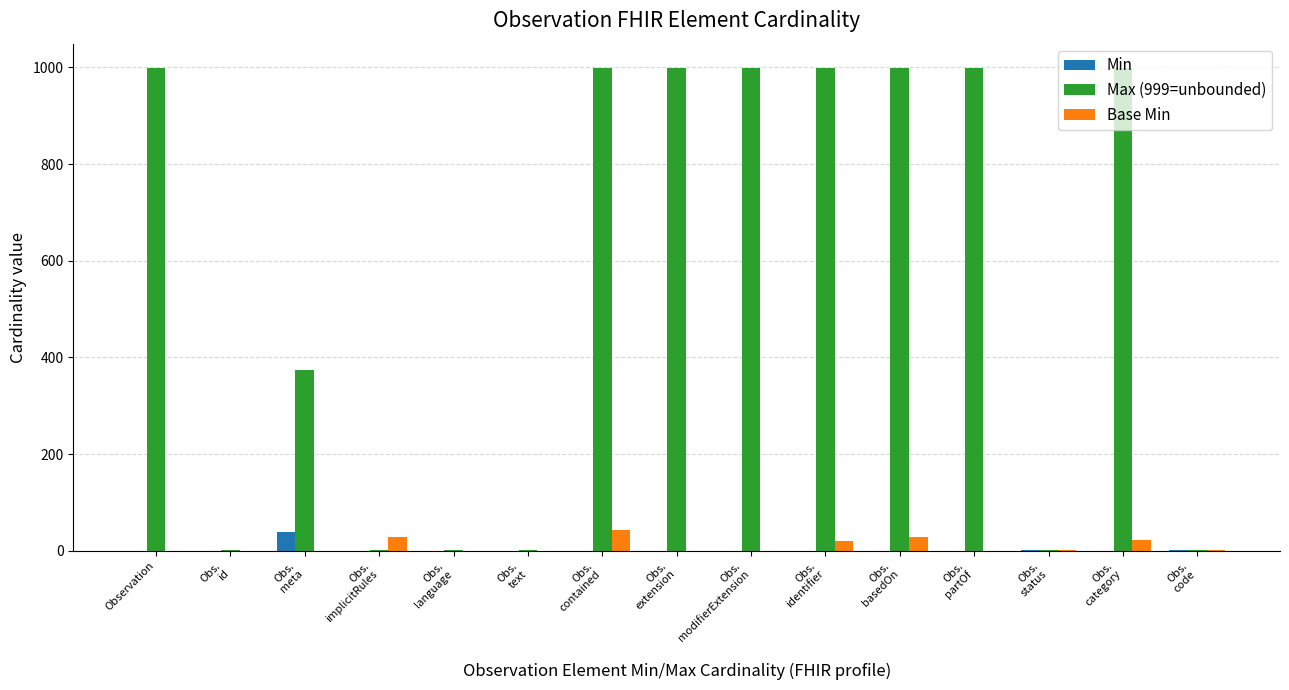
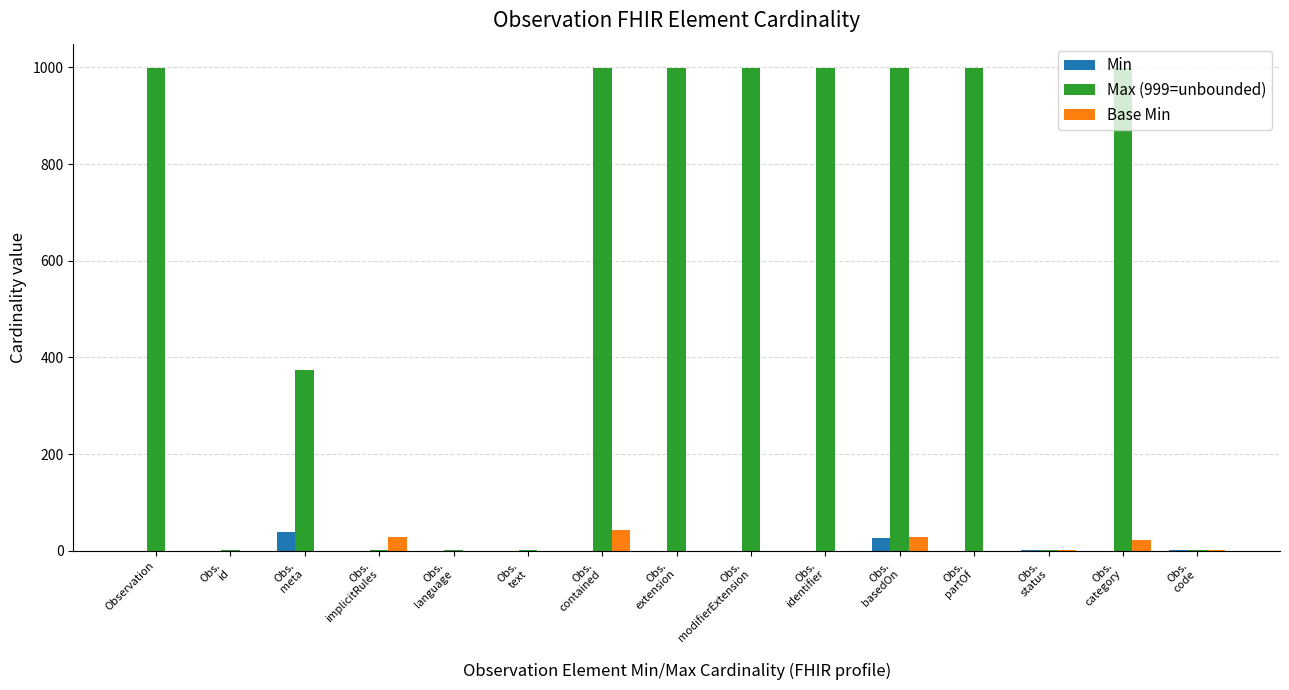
Base Min, Obs. identifier: 20 -> 0
Min, Obs. basedOn: 0 -> 30
